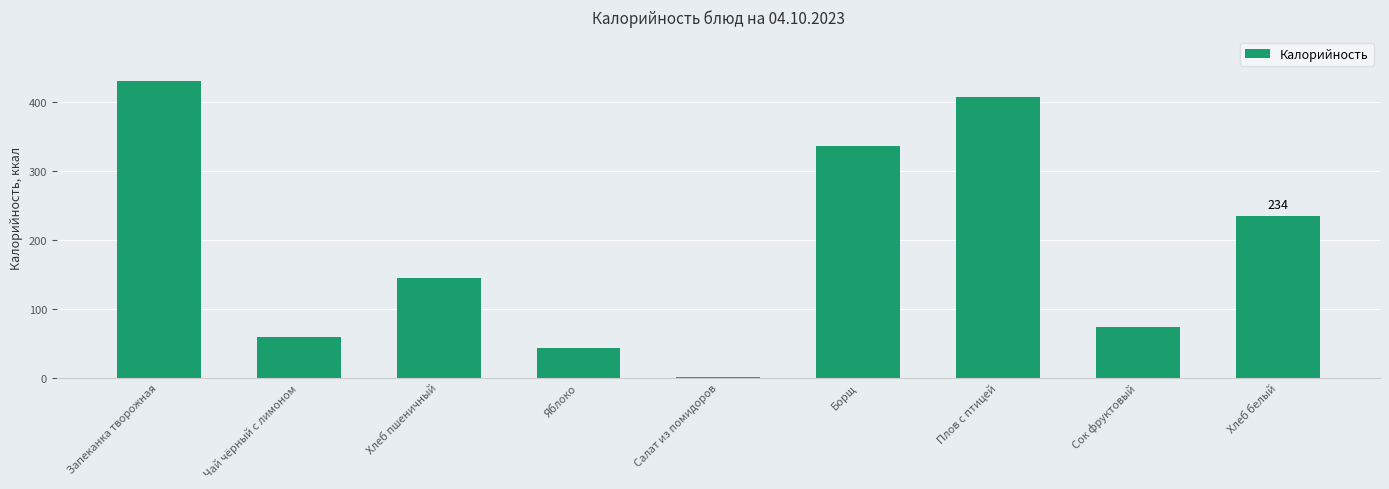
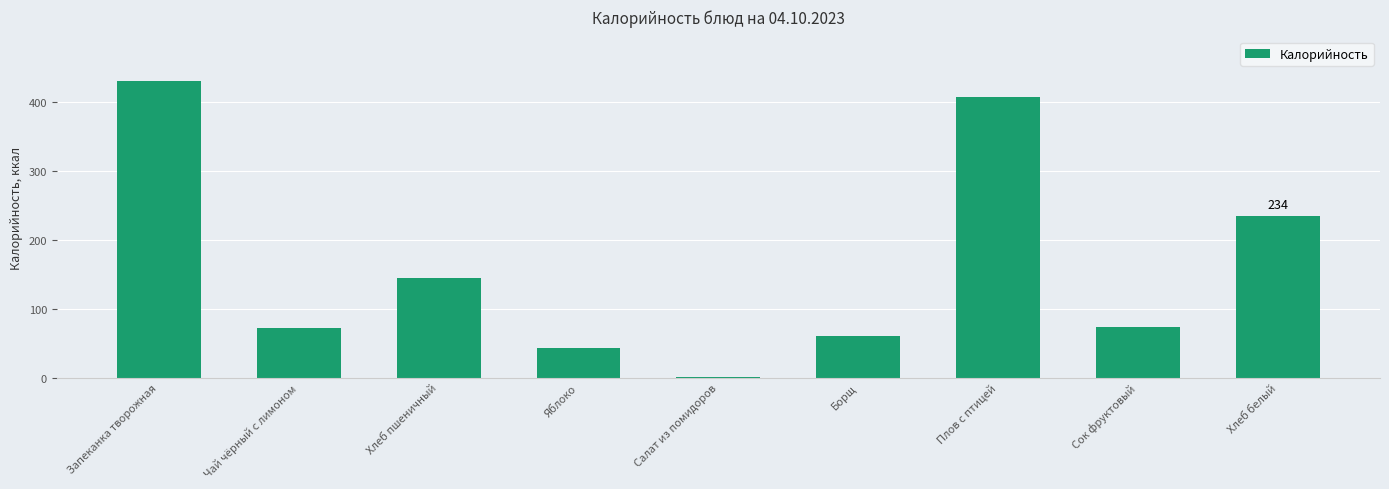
Чай чёрный с лимоном: 60 -> 70
Борщ: 340 -> 60
